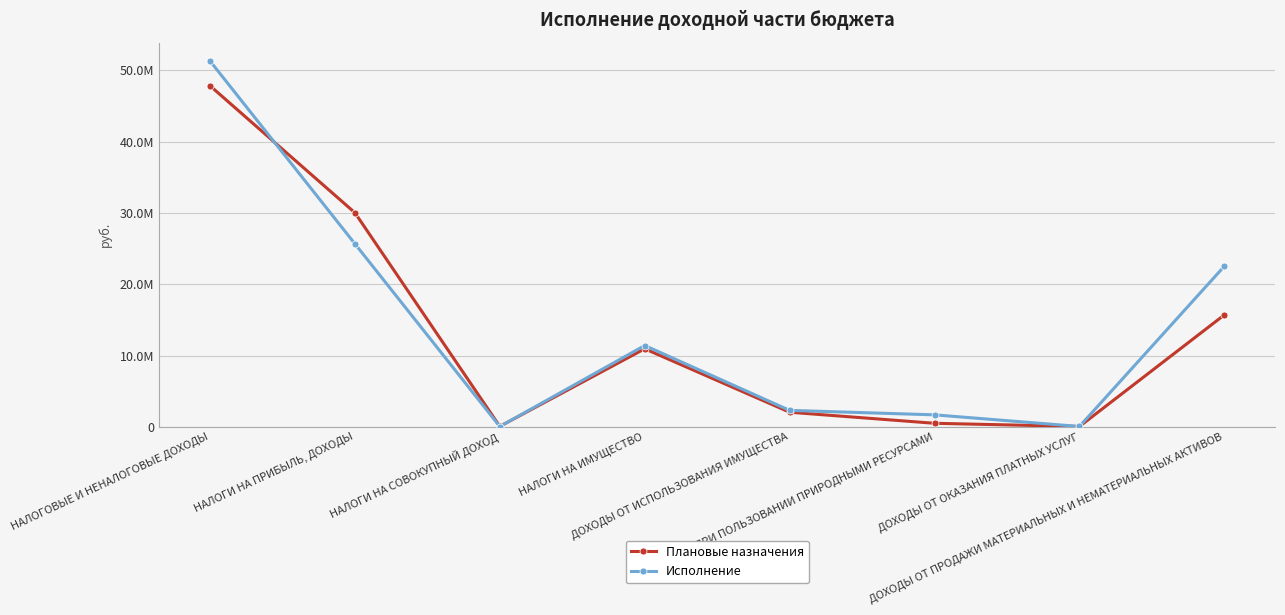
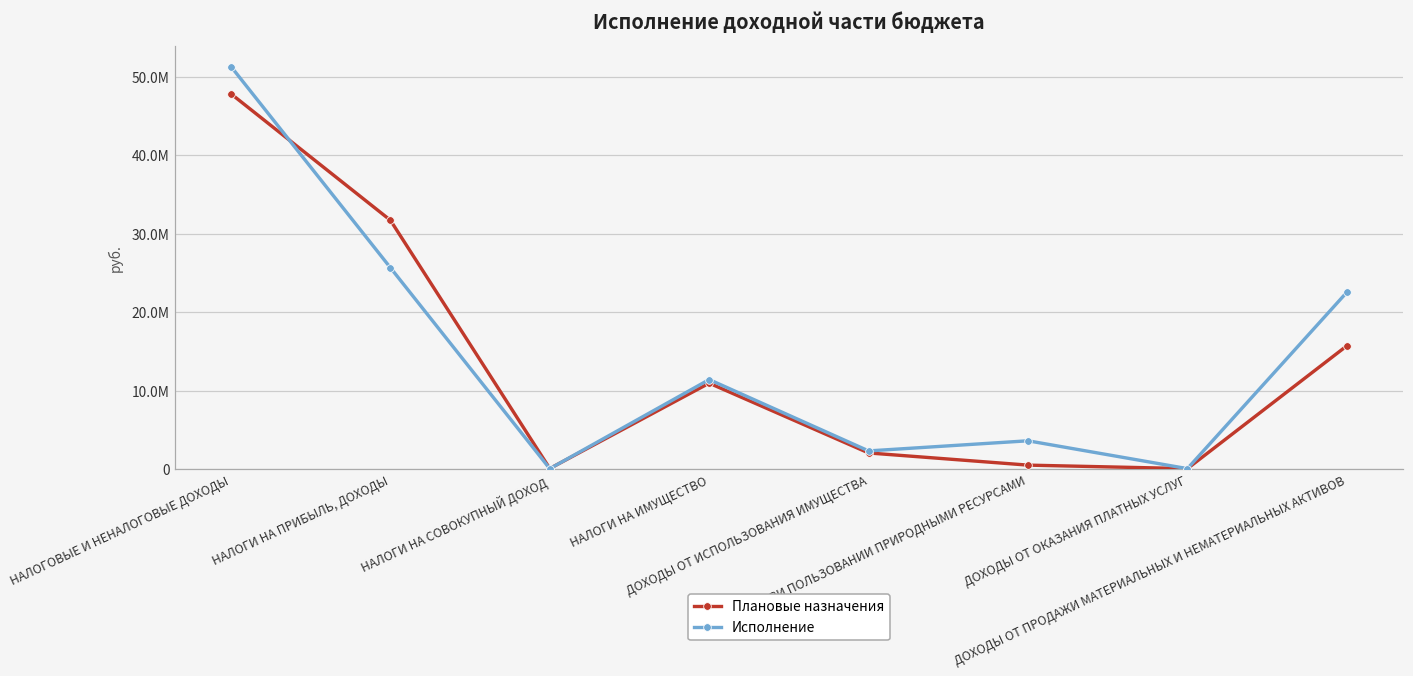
Плановые назначения, НАЛОГИ НА ПРИБЫЛЬ, ДОХОДЫ: 30000000 -> 32000000
Исполнение, ПЛАТЕЖИ ПРИ ПОЛЬЗОВАНИИ ПРИРОДНЫМИ РЕСУРСАМИ: 2000000 -> 4000000
